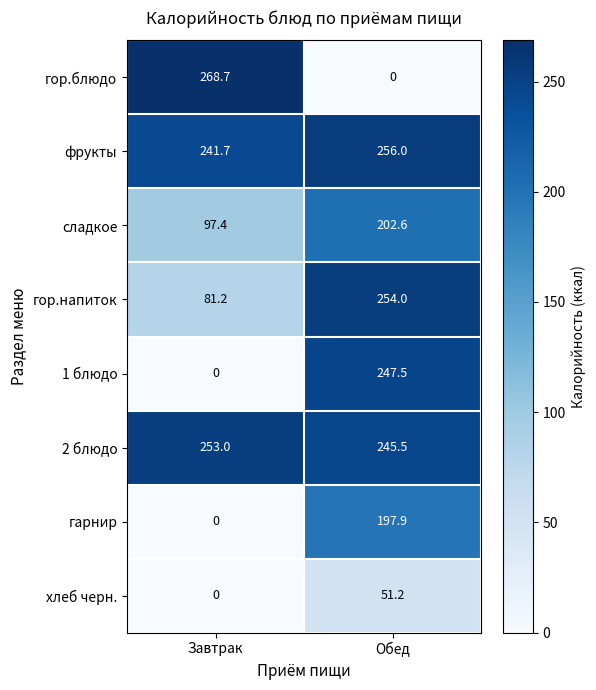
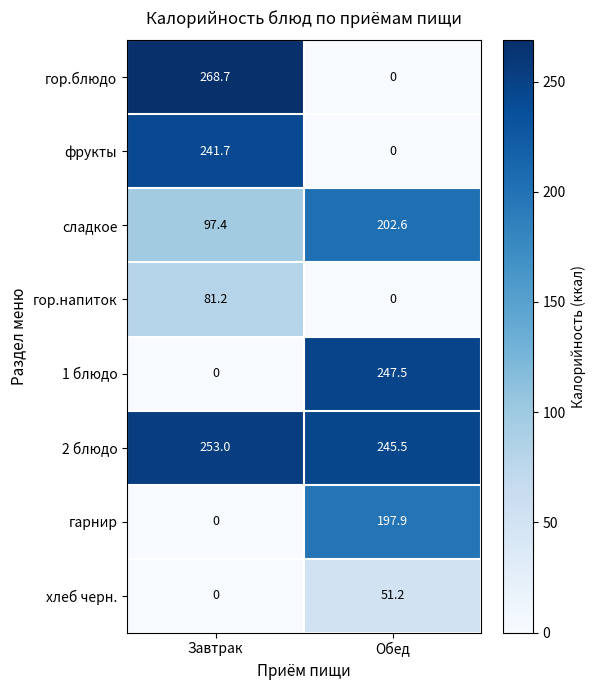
фрукты, Обед: 256.0 -> 0
гор.напиток, Обед: 254.0 -> 0
